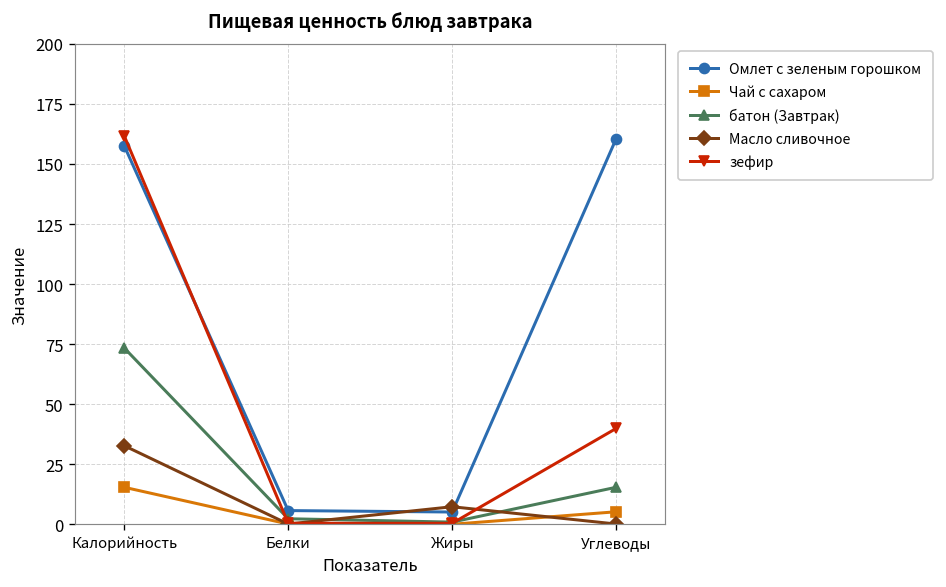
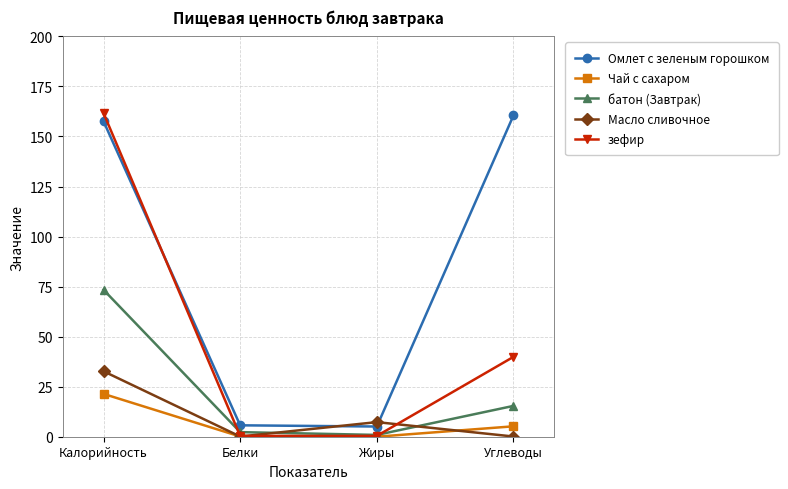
Чай с сахаром, Калорийность: 15 -> 21
